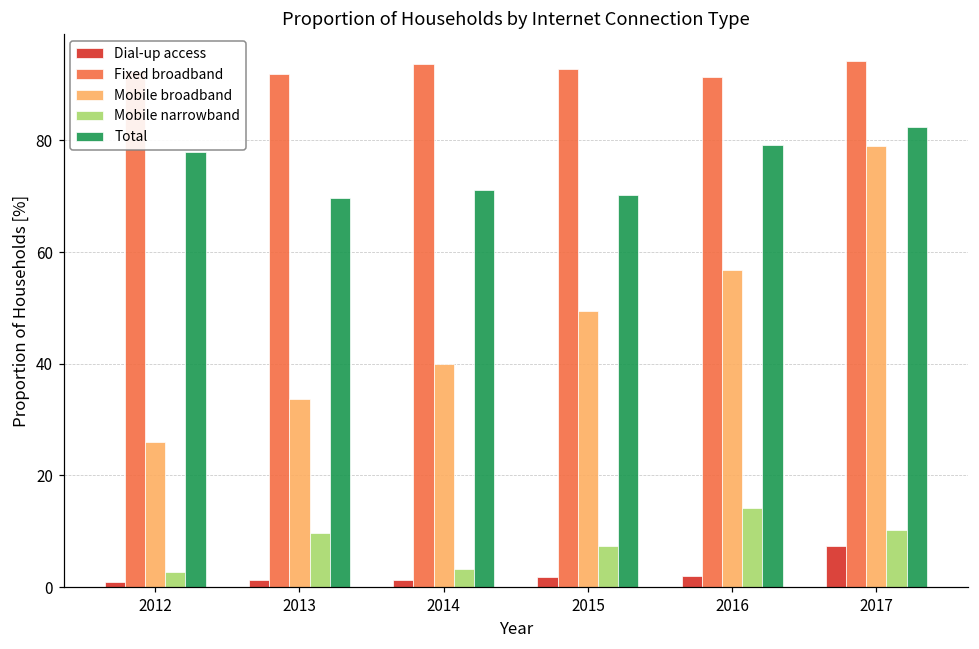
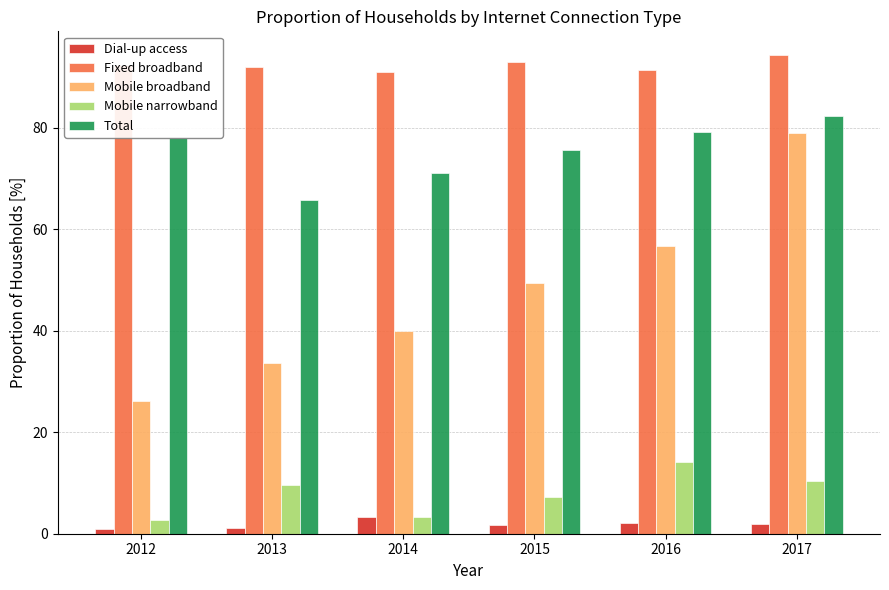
Total, 2013: 70 -> 66
Dial-up access, 2014: 1 -> 3
Fixed broadband, 2014: 94 -> 91
Total, 2015: 70 -> 76
Dial-up access, 2017: 7 -> 2
